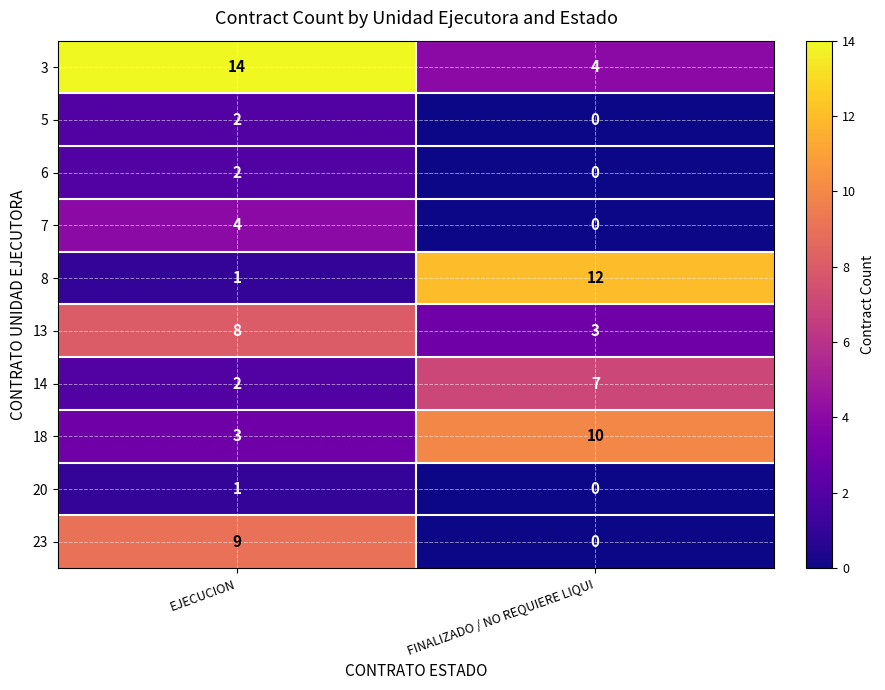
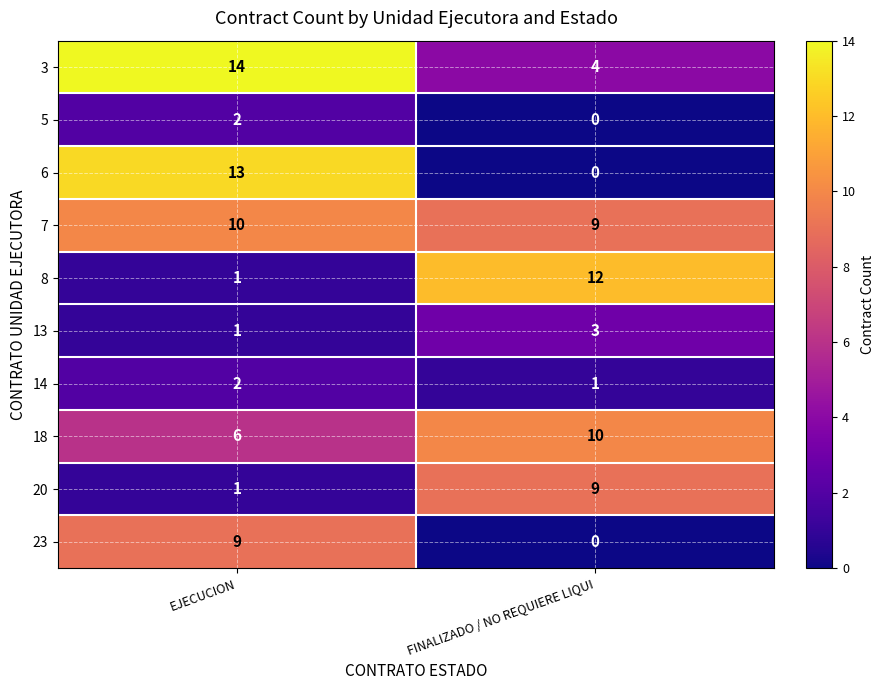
6, EJECUCION: 2 -> 13
7, EJECUCION: 4 -> 10
7, FINALIZADO / NO REQUIERE LIQUI: 0 -> 9
13, EJECUCION: 8 -> 1
14, FINALIZADO / NO REQUIERE LIQUI: 7 -> 1
18, EJECUCION: 3 -> 6
20, FINALIZADO / NO REQUIERE LIQUI: 0 -> 9
